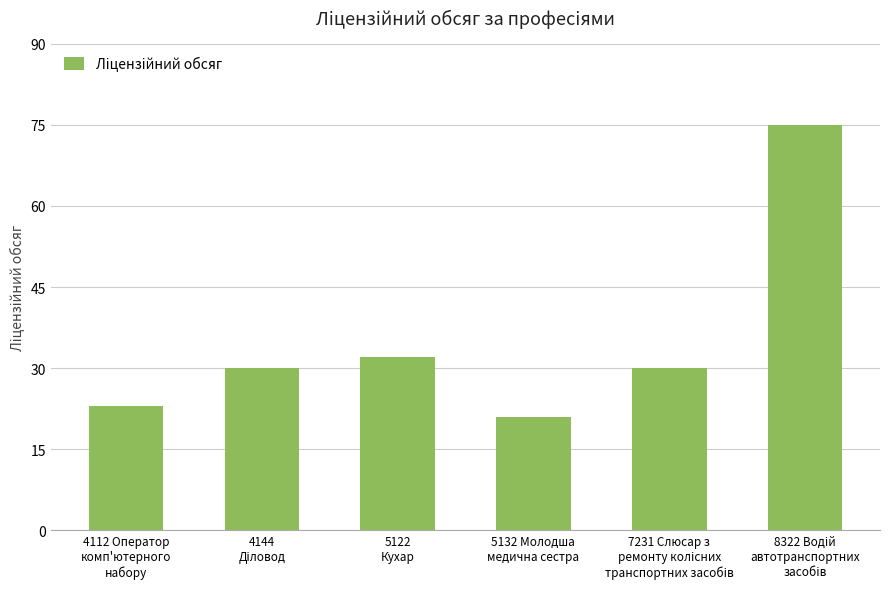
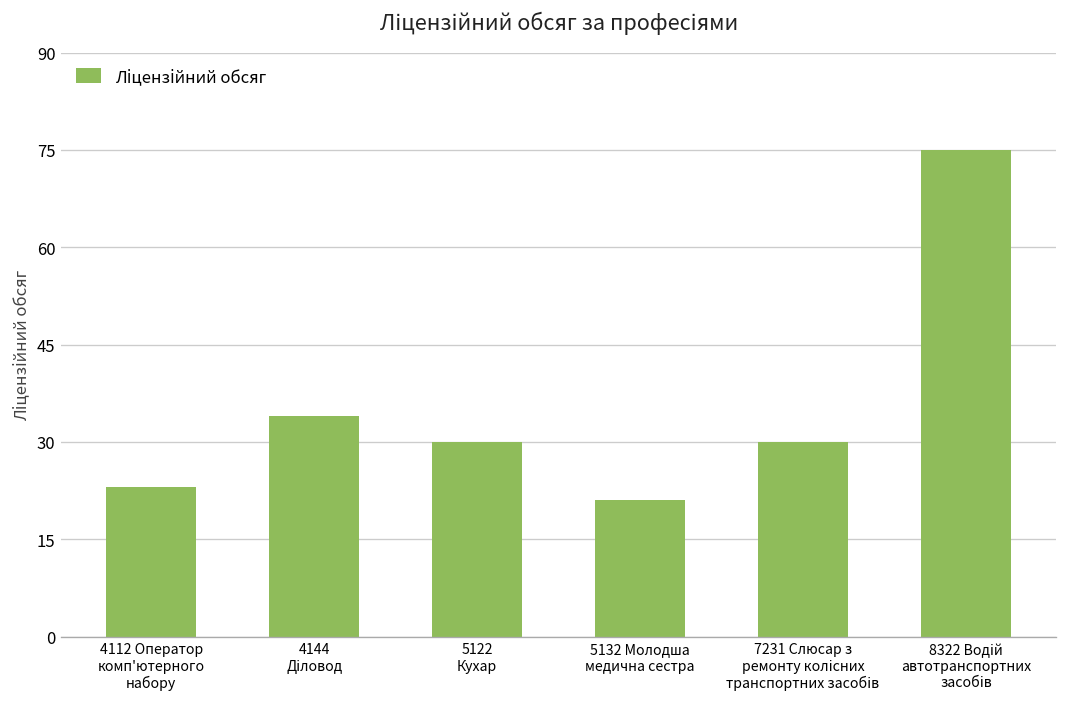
4144 Діловод: 30 -> 34
5122 Кухар: 32 -> 30
